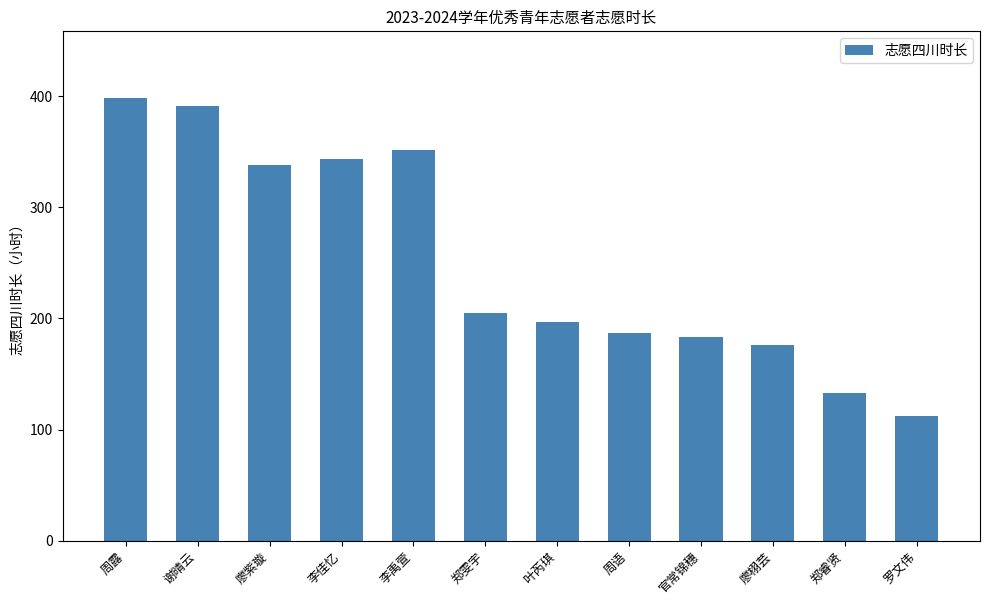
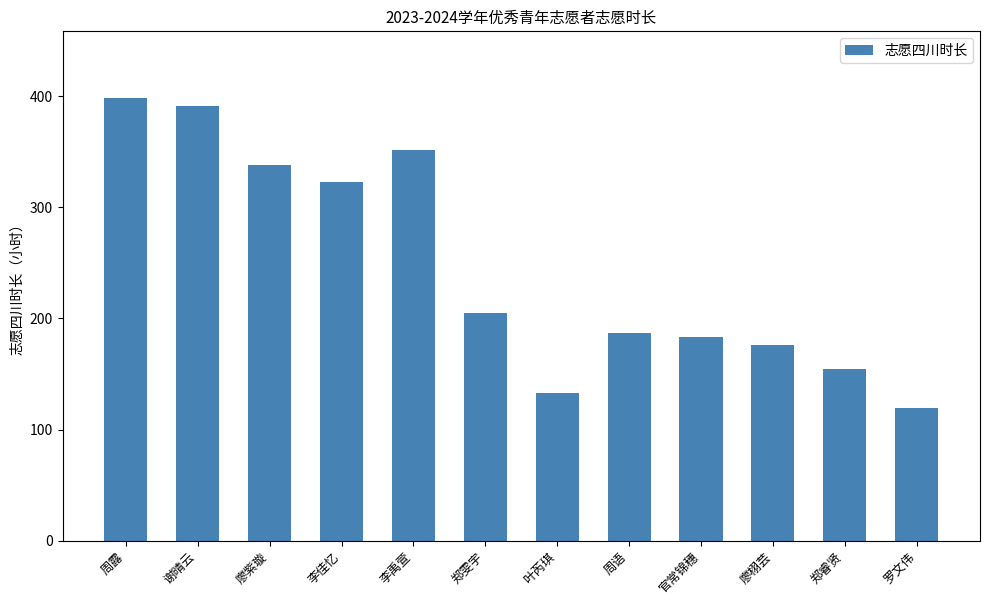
李佳忆: 343 -> 323
叶芮琪: 197 -> 133
郑睿贤: 133 -> 155
罗文伟: 112 -> 120
